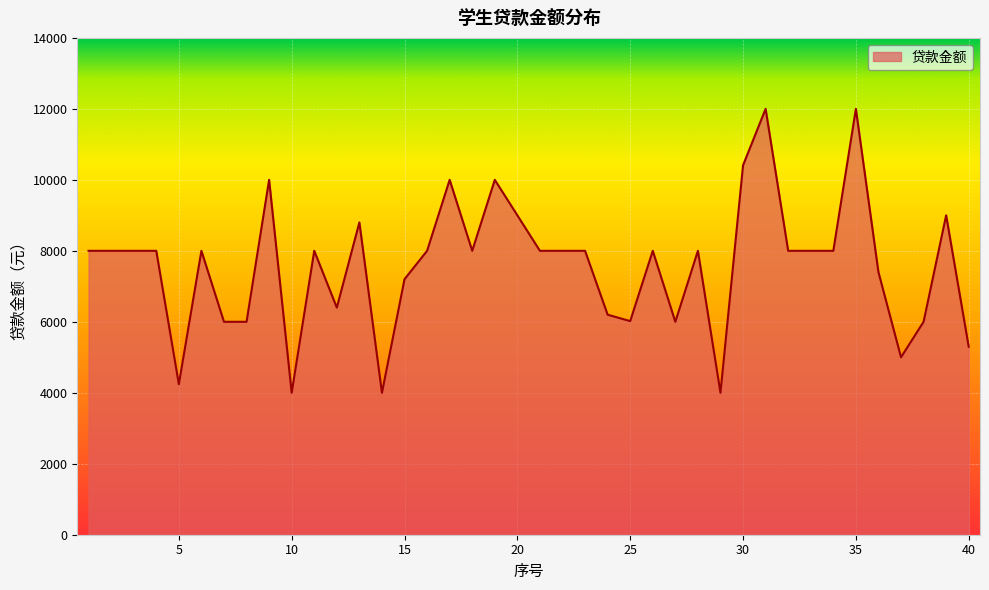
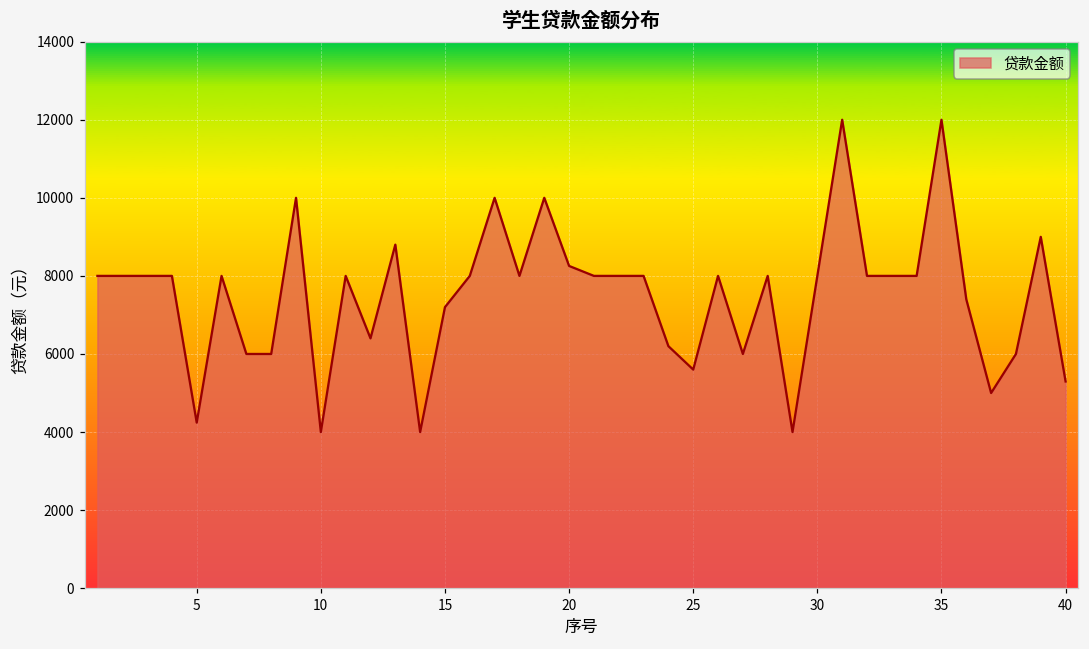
20: 9000 -> 8300
25: 6000 -> 5600
30: 10400 -> 8000
